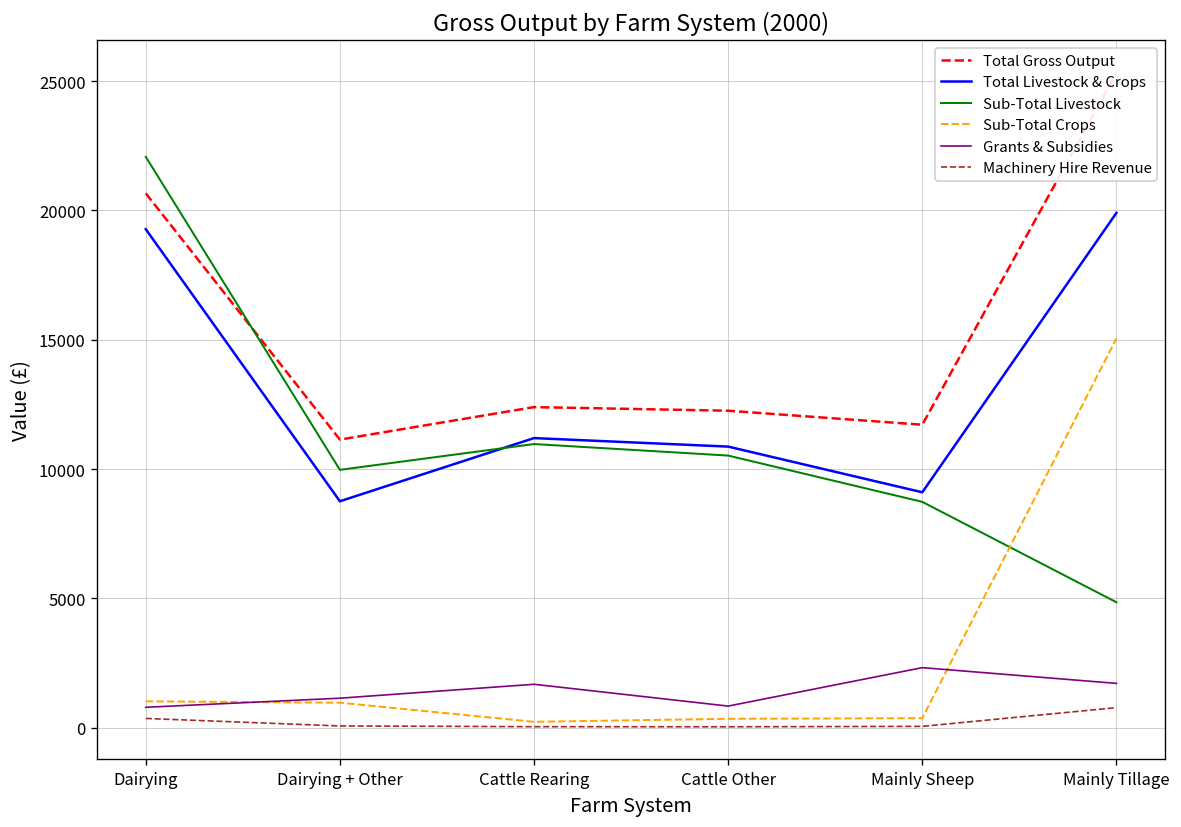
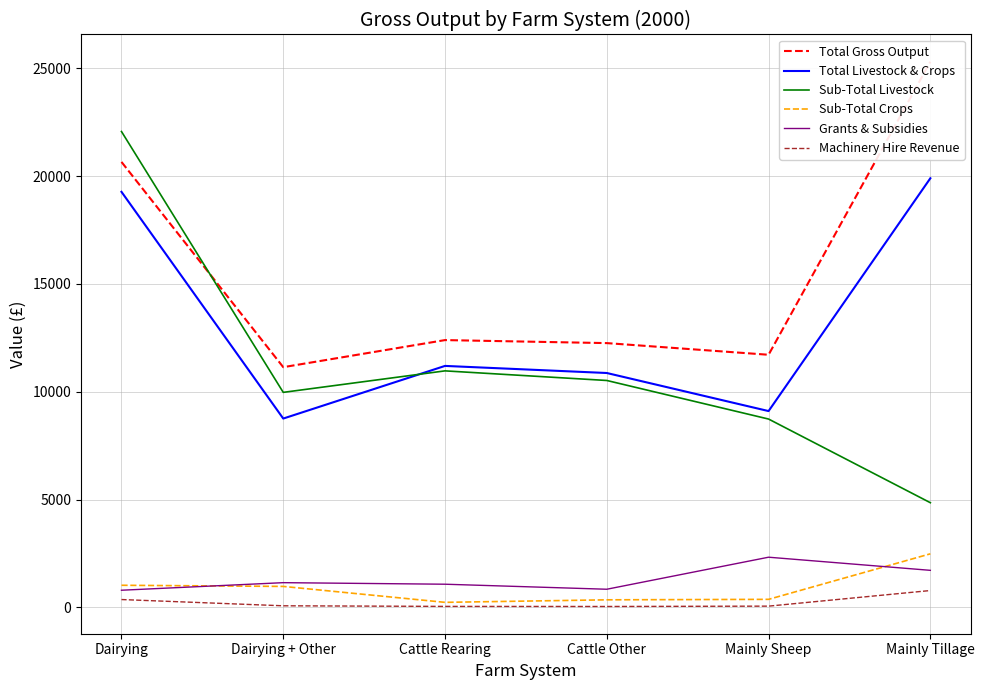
Grants & Subsidies, Cattle Rearing: 1700 -> 1100
Sub-Total Crops, Mainly Tillage: 15100 -> 2500
